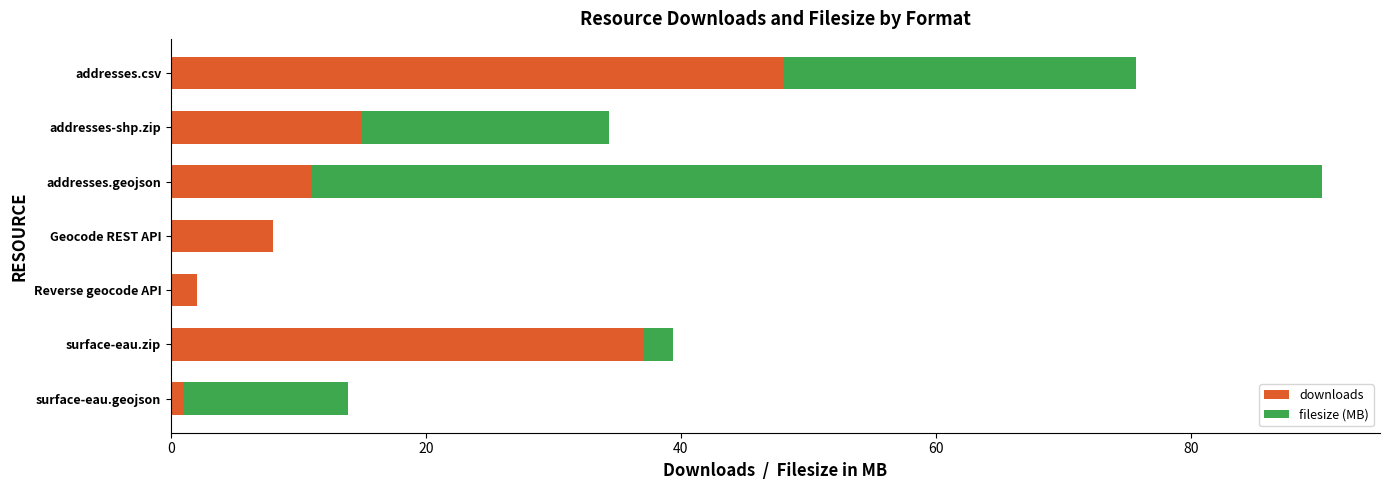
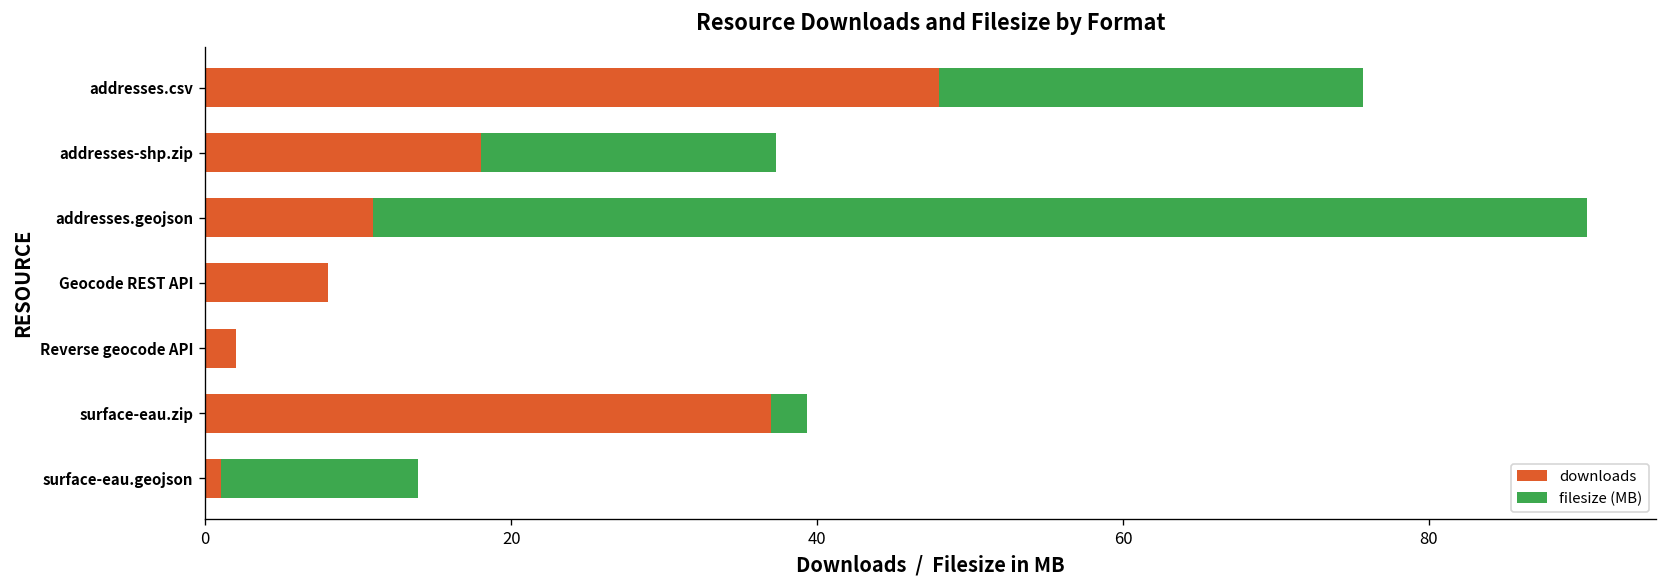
downloads, addresses-shp.zip: 15 -> 18
